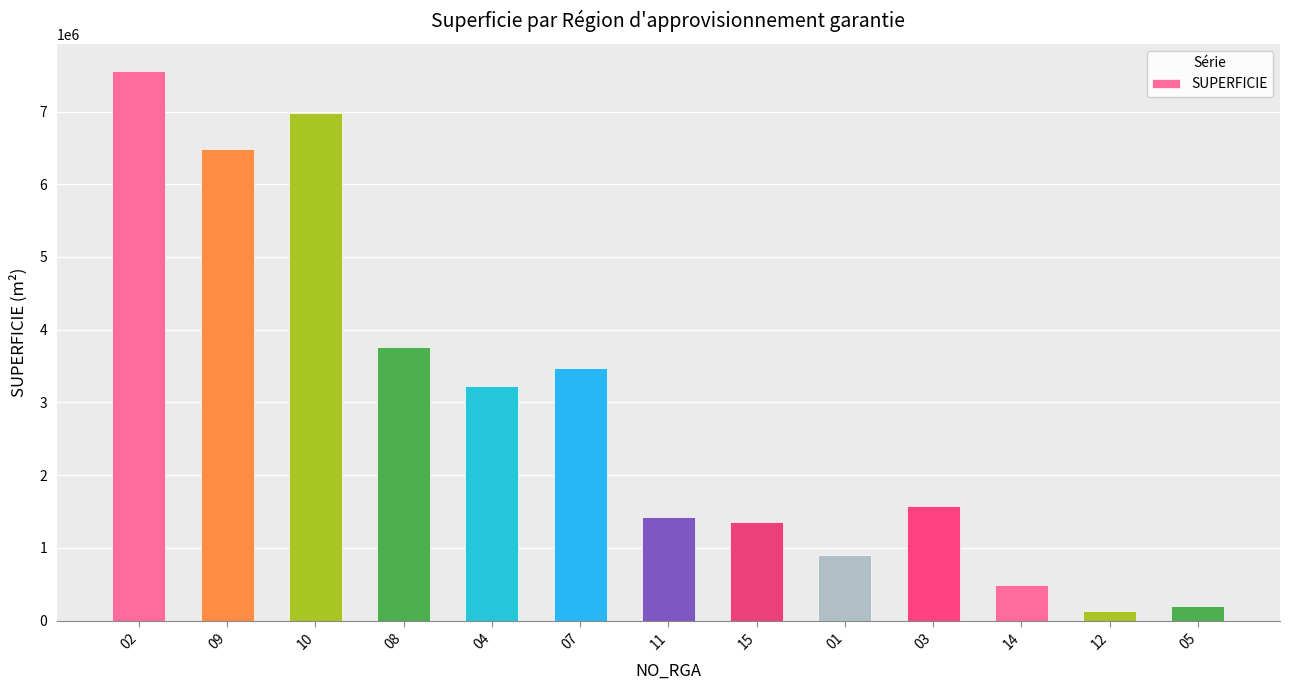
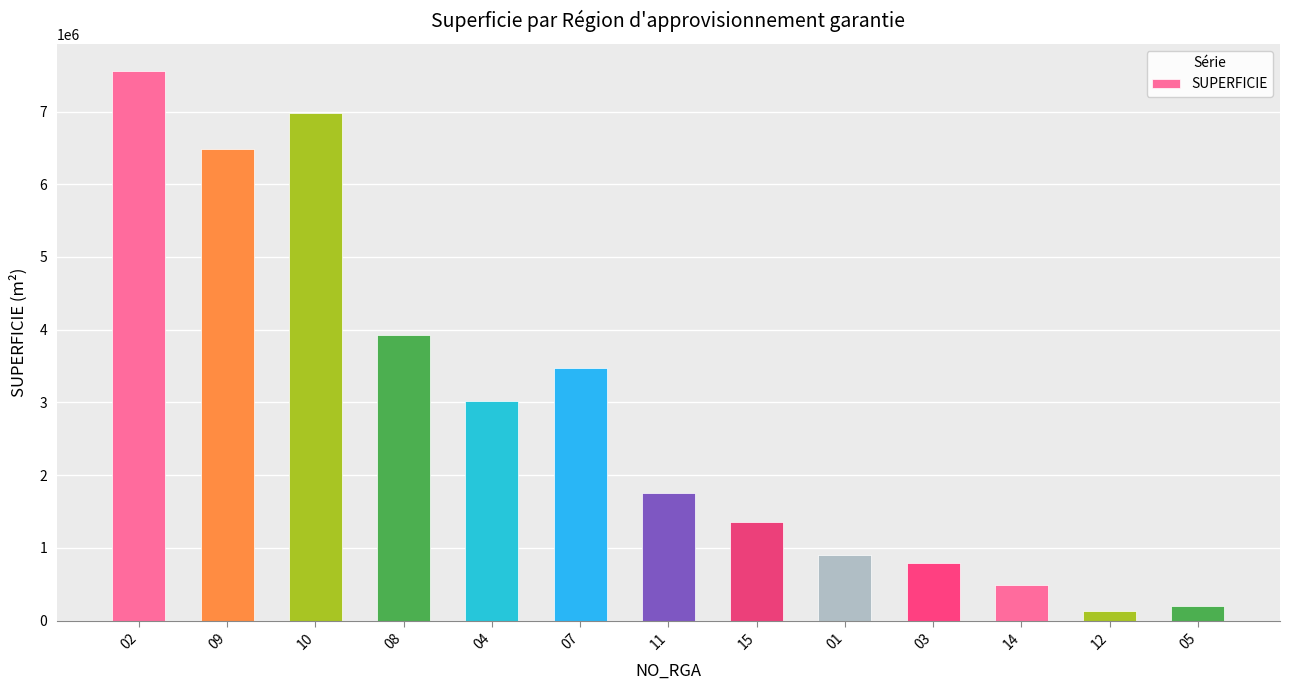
08: 3800000 -> 3900000
04: 3200000 -> 3000000
11: 1400000 -> 1800000
03: 1600000 -> 800000
